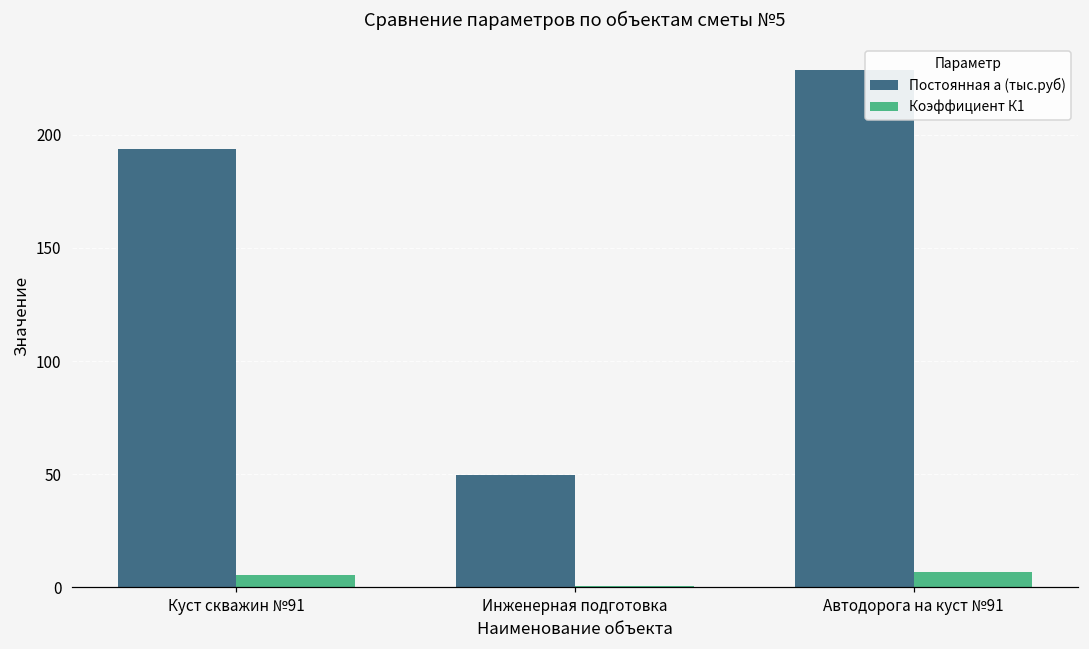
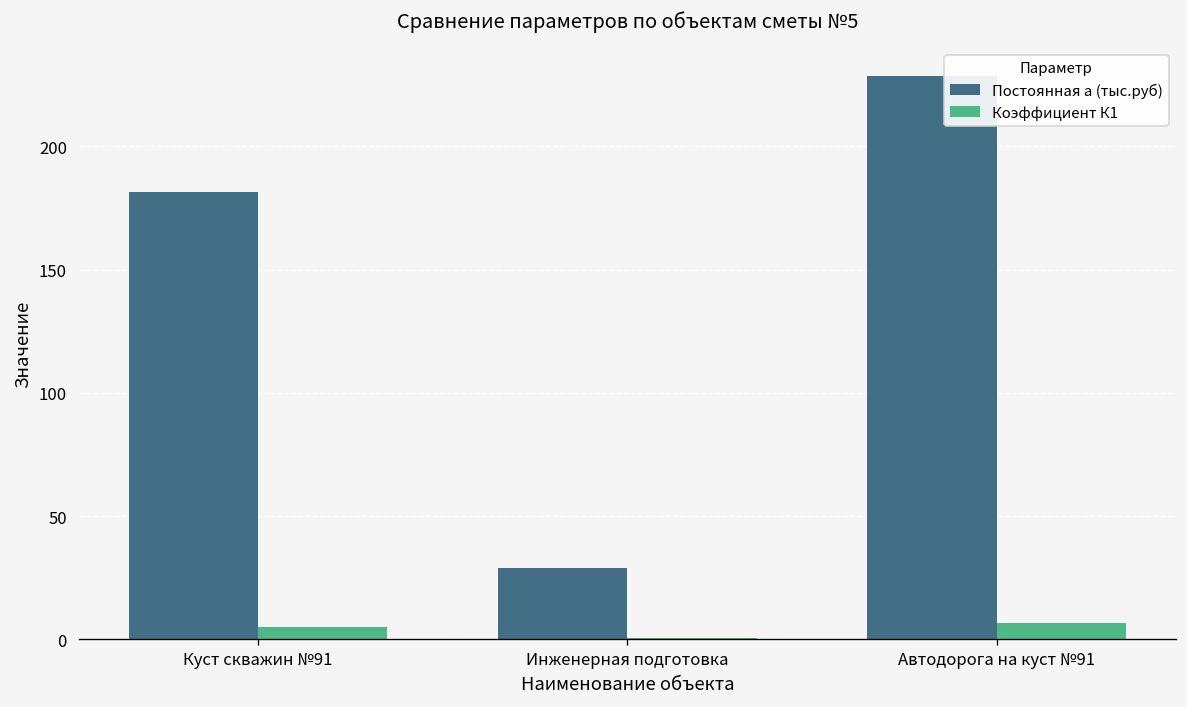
Постоянная а (тыс.руб), Куст скважин №91: 194 -> 181
Постоянная а (тыс.руб), Инженерная подготовка: 50 -> 29
